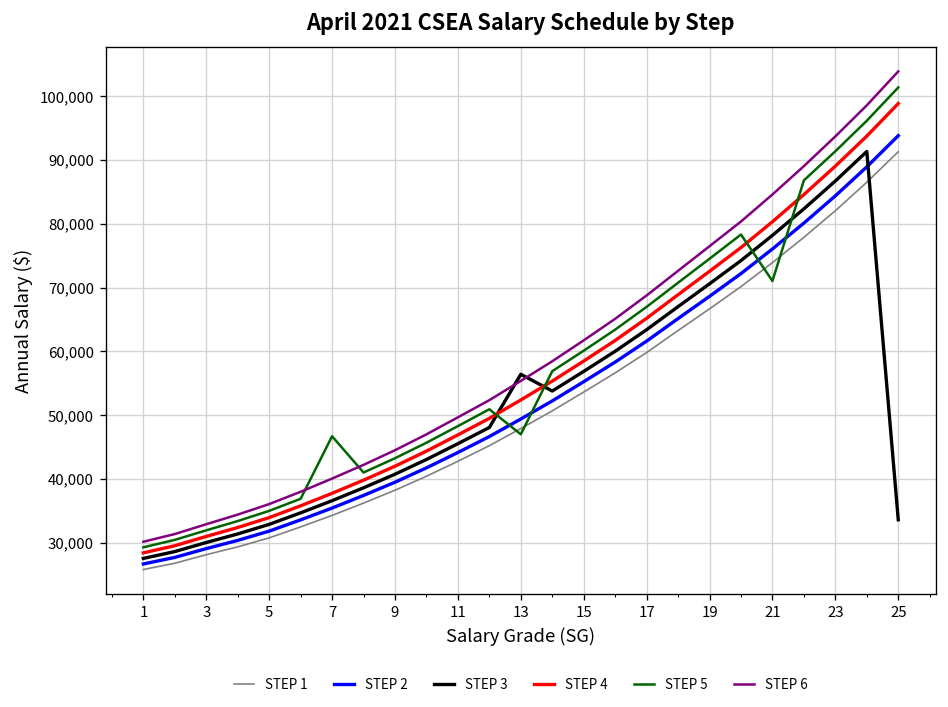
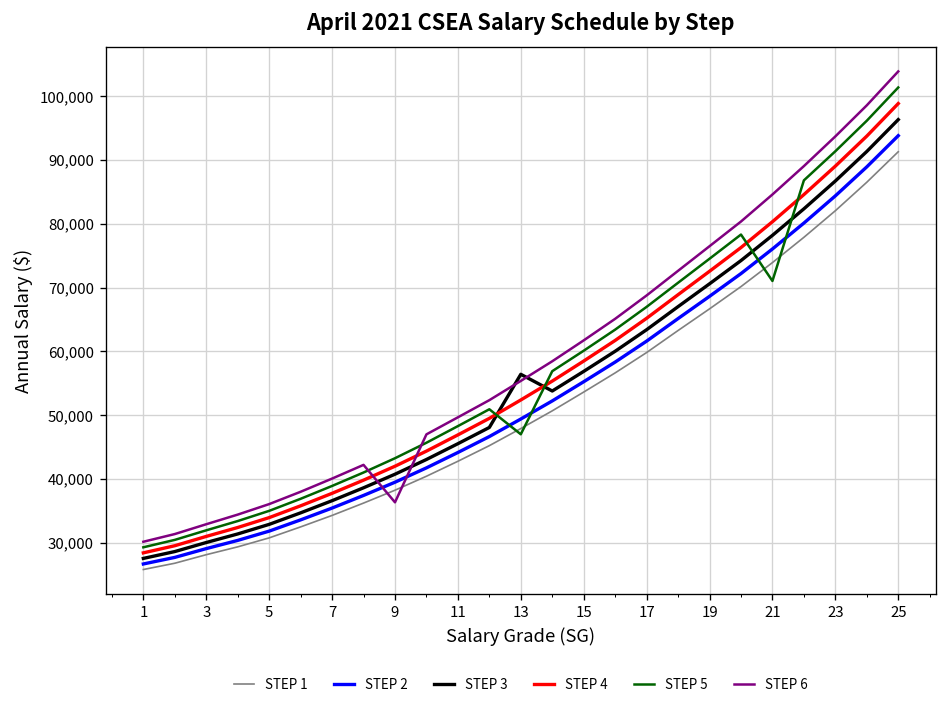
STEP 5, 7: 47,000 -> 39,000
STEP 6, 9: 45,000 -> 36,000
STEP 3, 25: 34,000 -> 96,000
